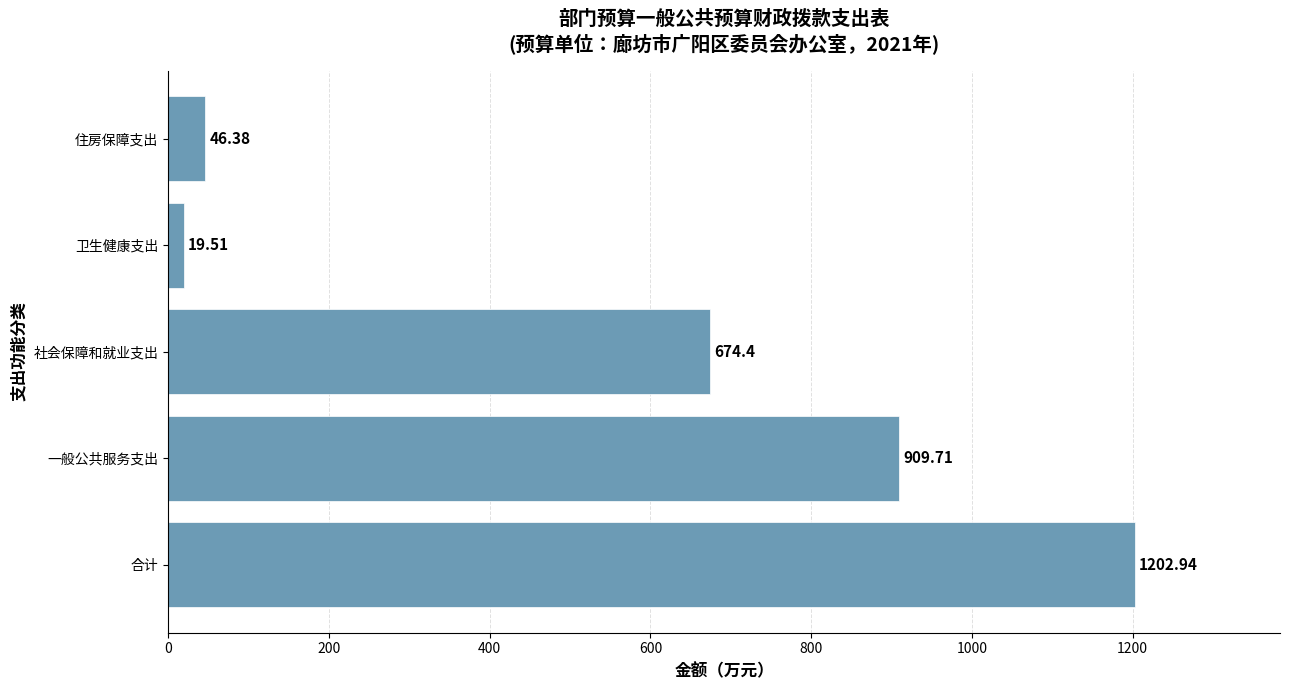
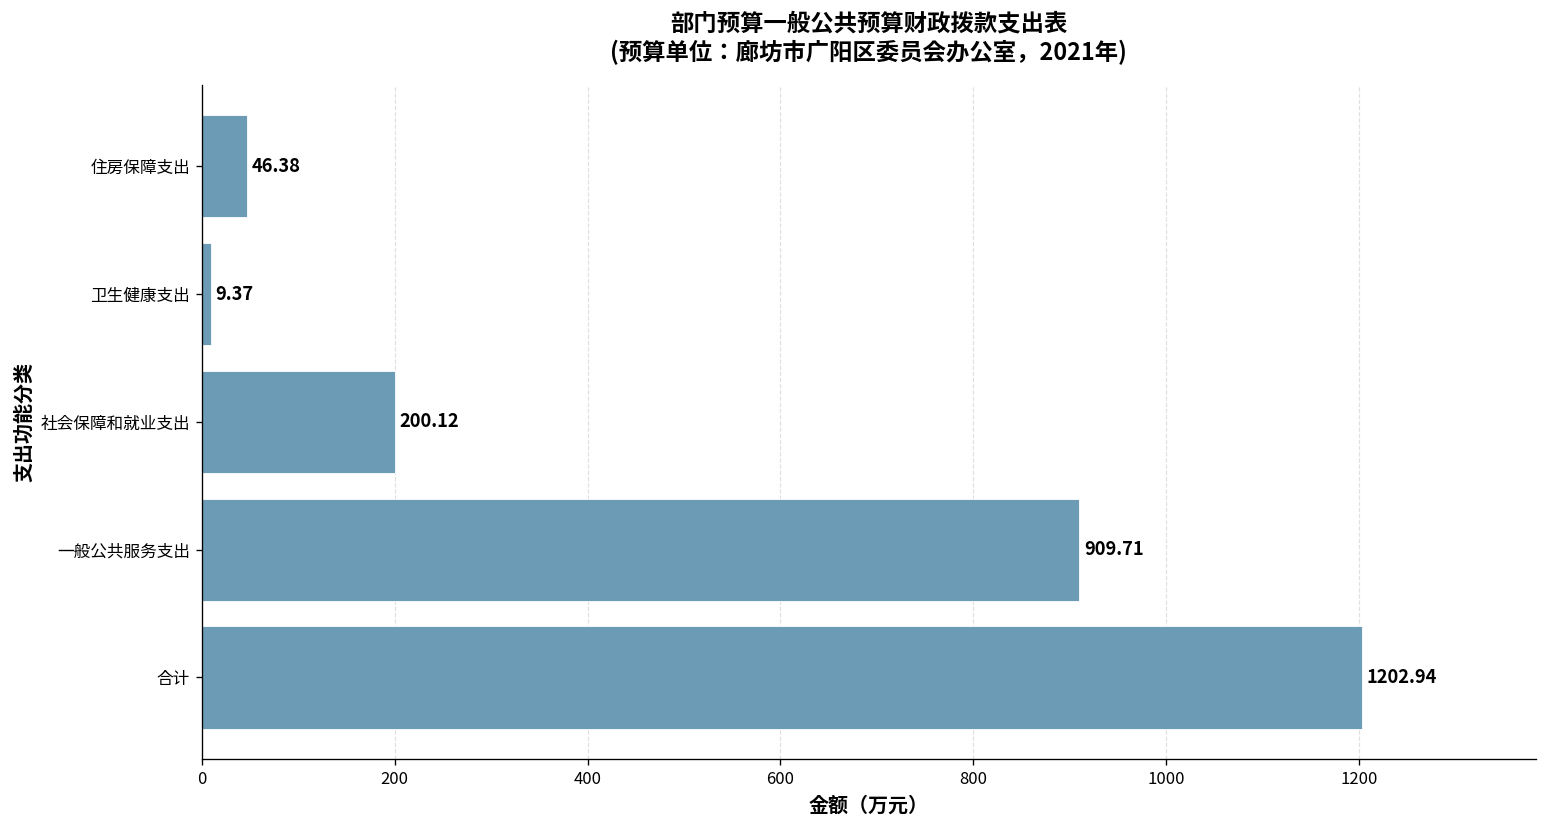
卫生健康支出: 19.51 -> 9.37
社会保障和就业支出: 674.4 -> 200.12
